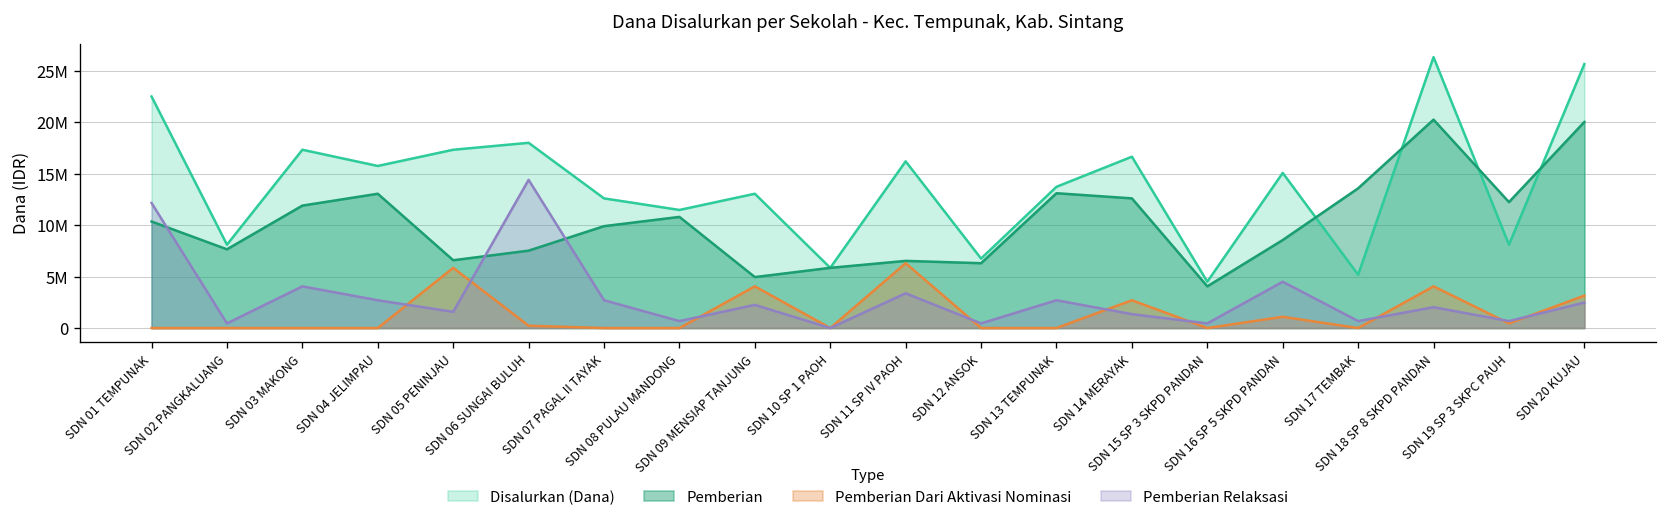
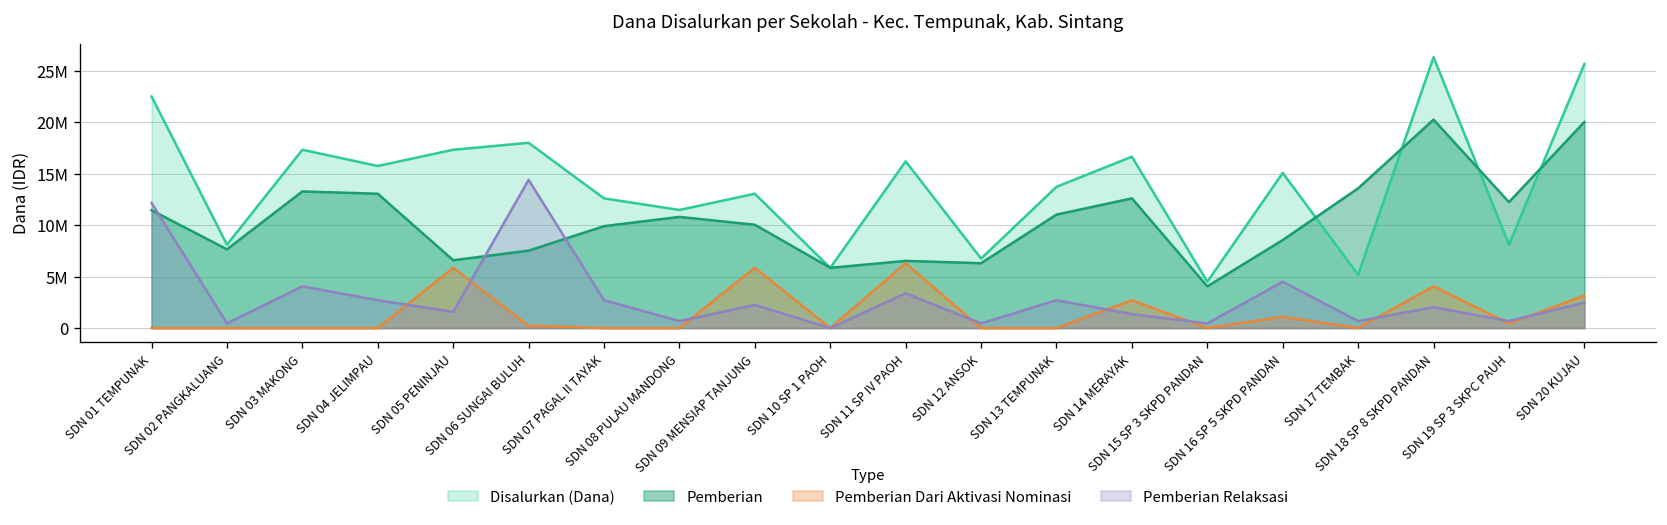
Pemberian, SDN 01 TEMPUNAK: 10000000 -> 11000000
Pemberian, SDN 03 MAKONG: 12000000 -> 13000000
Pemberian, SDN 09 MENSIAP TANJUNG: 5000000 -> 10000000
Pemberian Dari Aktivasi Nominasi, SDN 09 MENSIAP TANJUNG: 4000000 -> 6000000
Pemberian, SDN 13 TEMPUNAK: 13000000 -> 11000000
